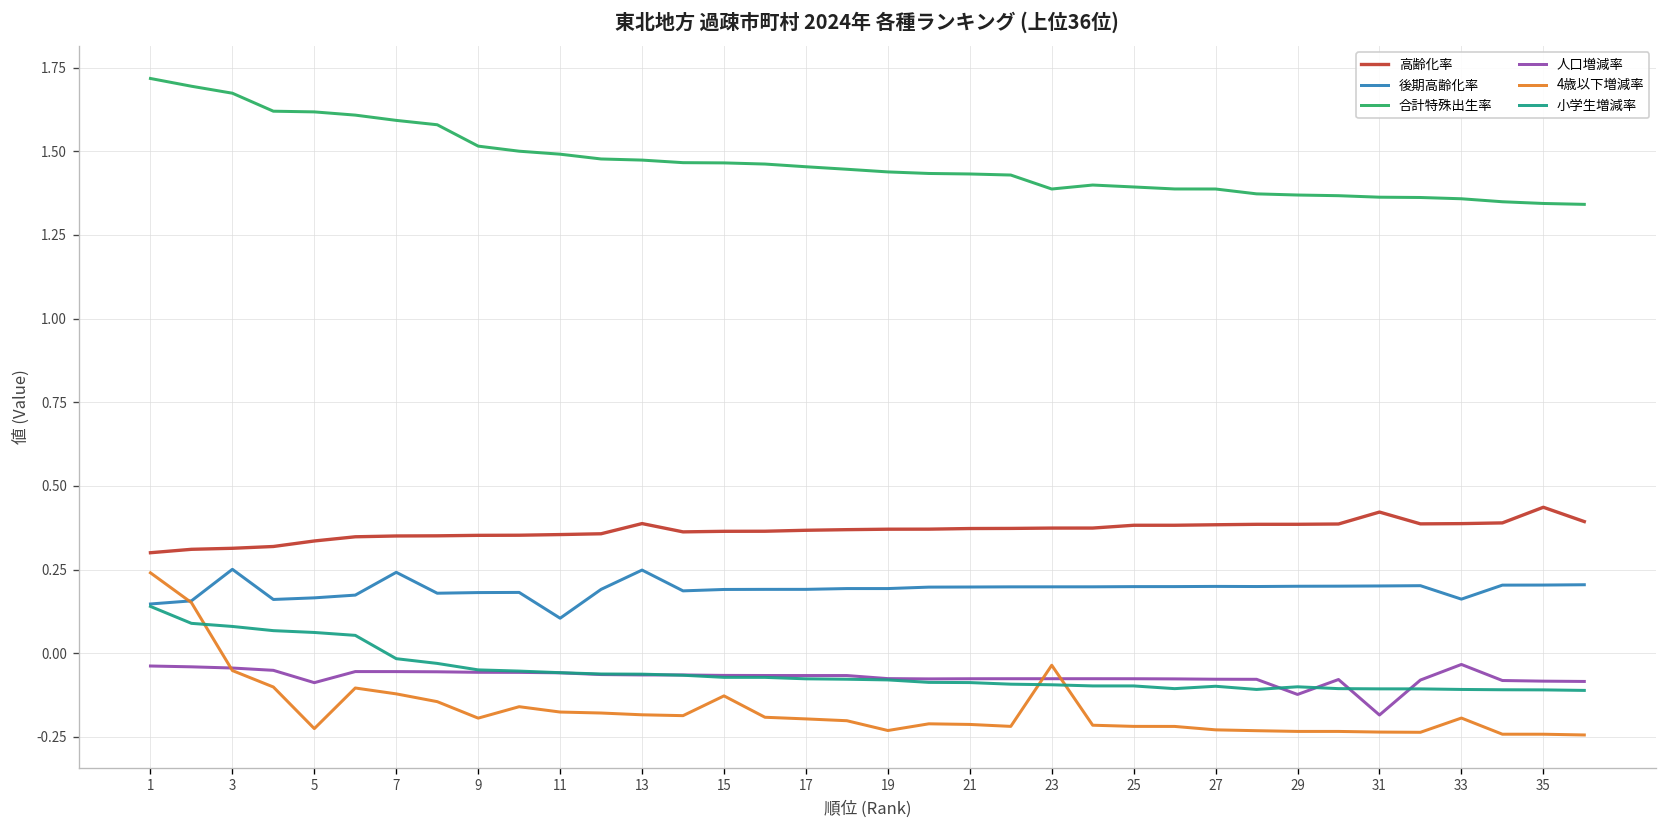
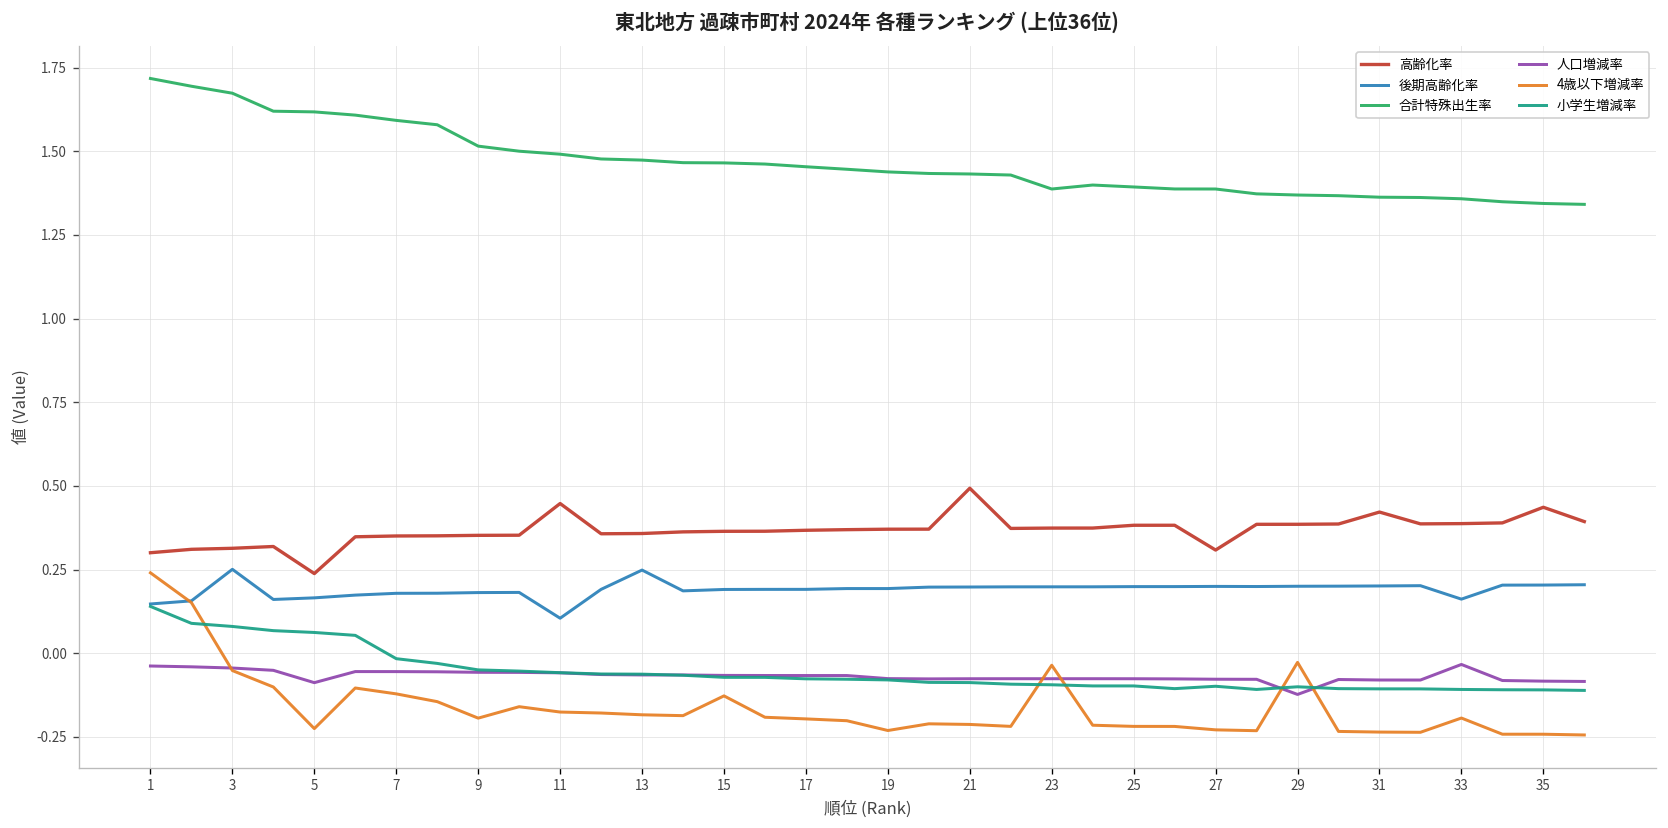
高齢化率, 5: 0.34 -> 0.24
後期高齢化率, 7: 0.24 -> 0.18
高齢化率, 11: 0.35 -> 0.45
高齢化率, 13: 0.39 -> 0.36
高齢化率, 21: 0.37 -> 0.49
高齢化率, 27: 0.38 -> 0.31
4歳以下増減率, 29: -0.23 -> -0.03
人口増減率, 31: -0.18 -> -0.08
